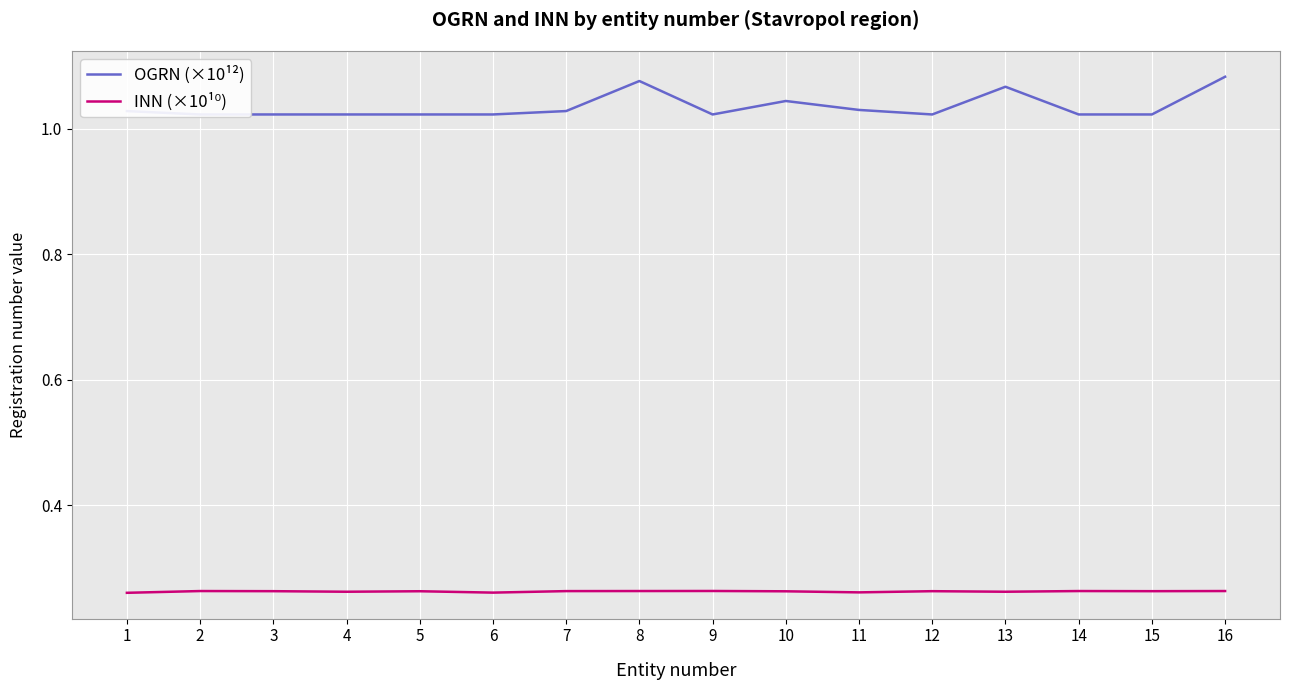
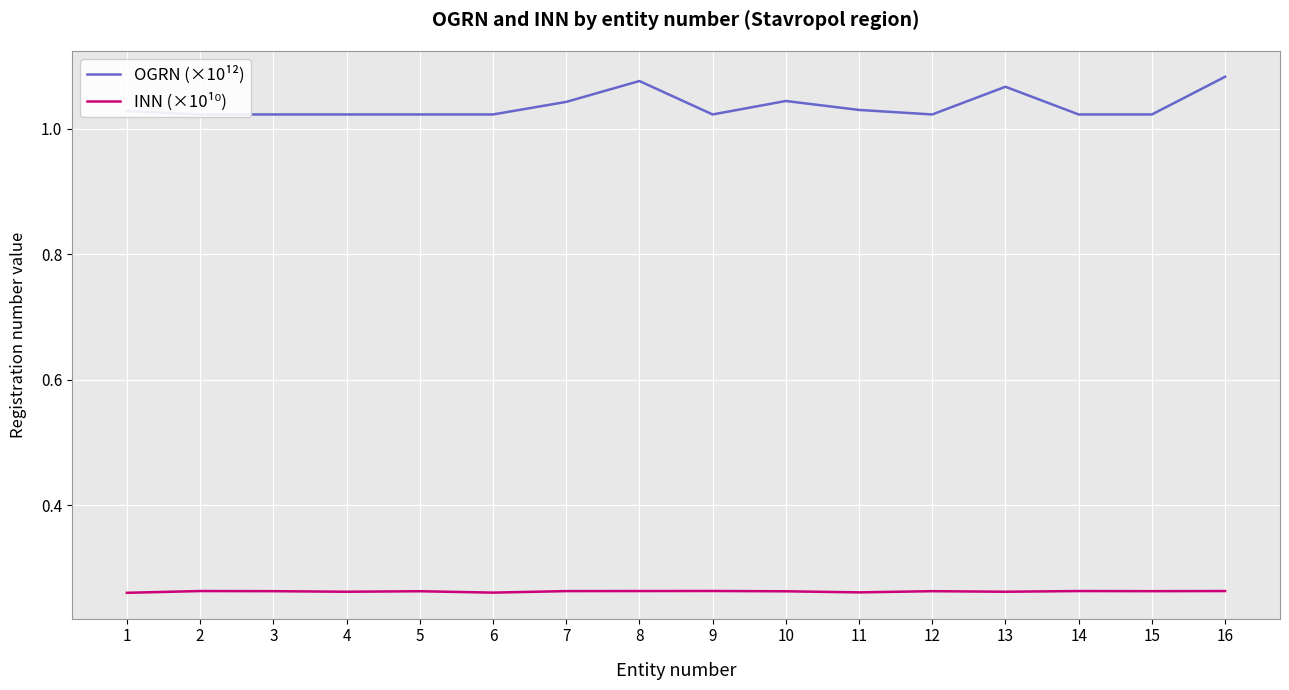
OGRN (×10¹²), 7: 1.03 -> 1.04
